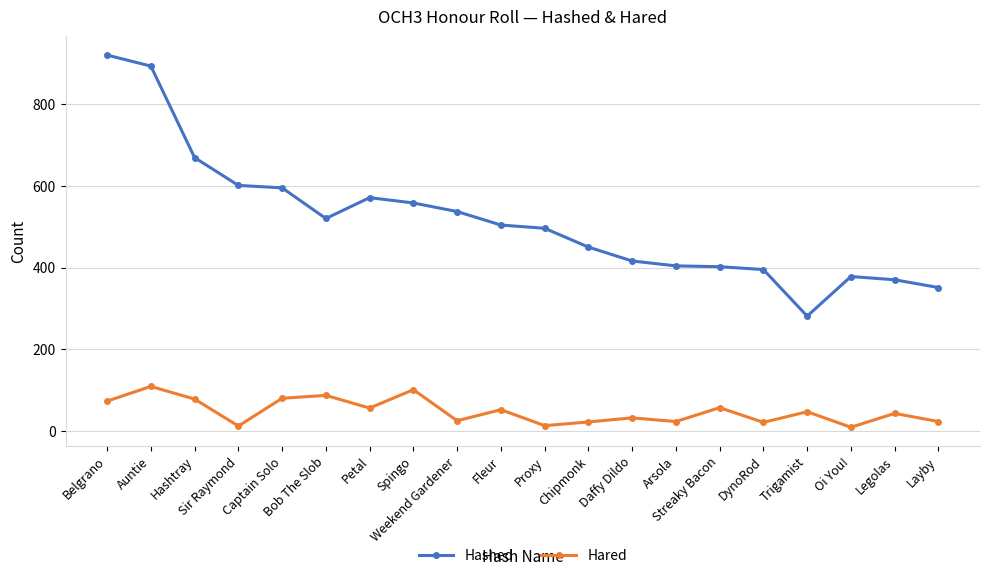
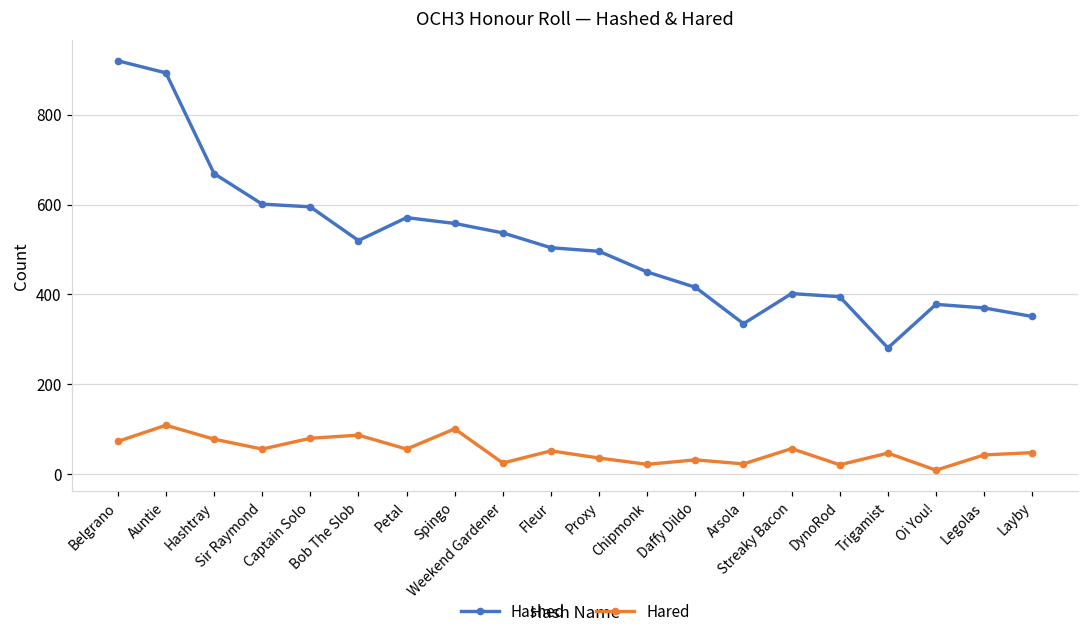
Hared, Sir Raymond: 10 -> 60
Hared, Proxy: 10 -> 40
Hashed, Arsola: 400 -> 340
Hared, Layby: 20 -> 50
